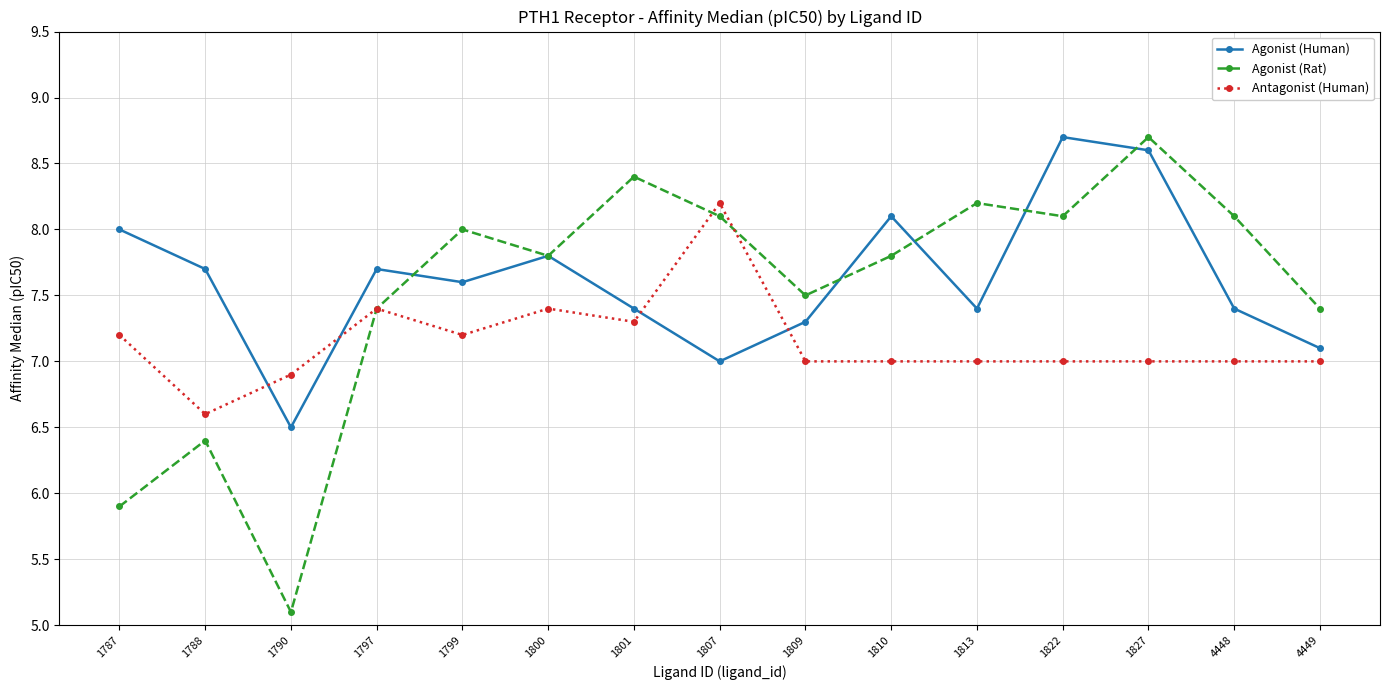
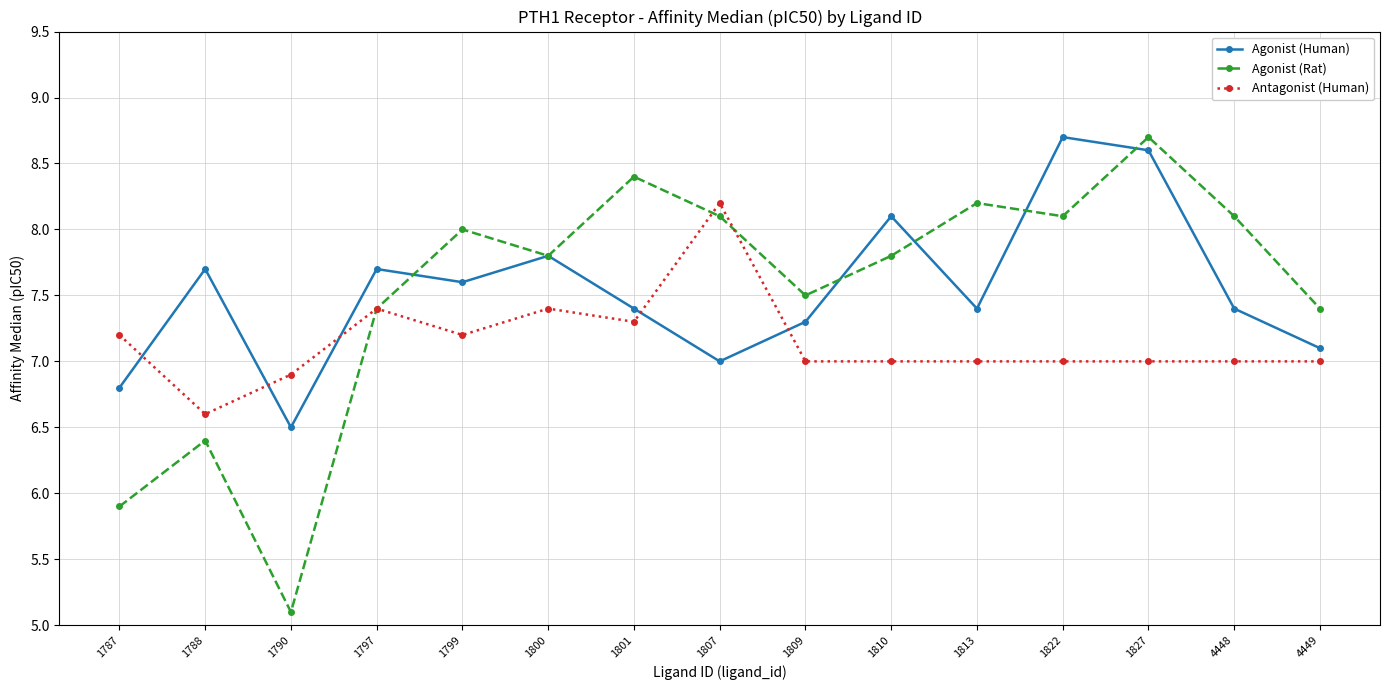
Agonist (Human), 1787: 8.0 -> 6.8
